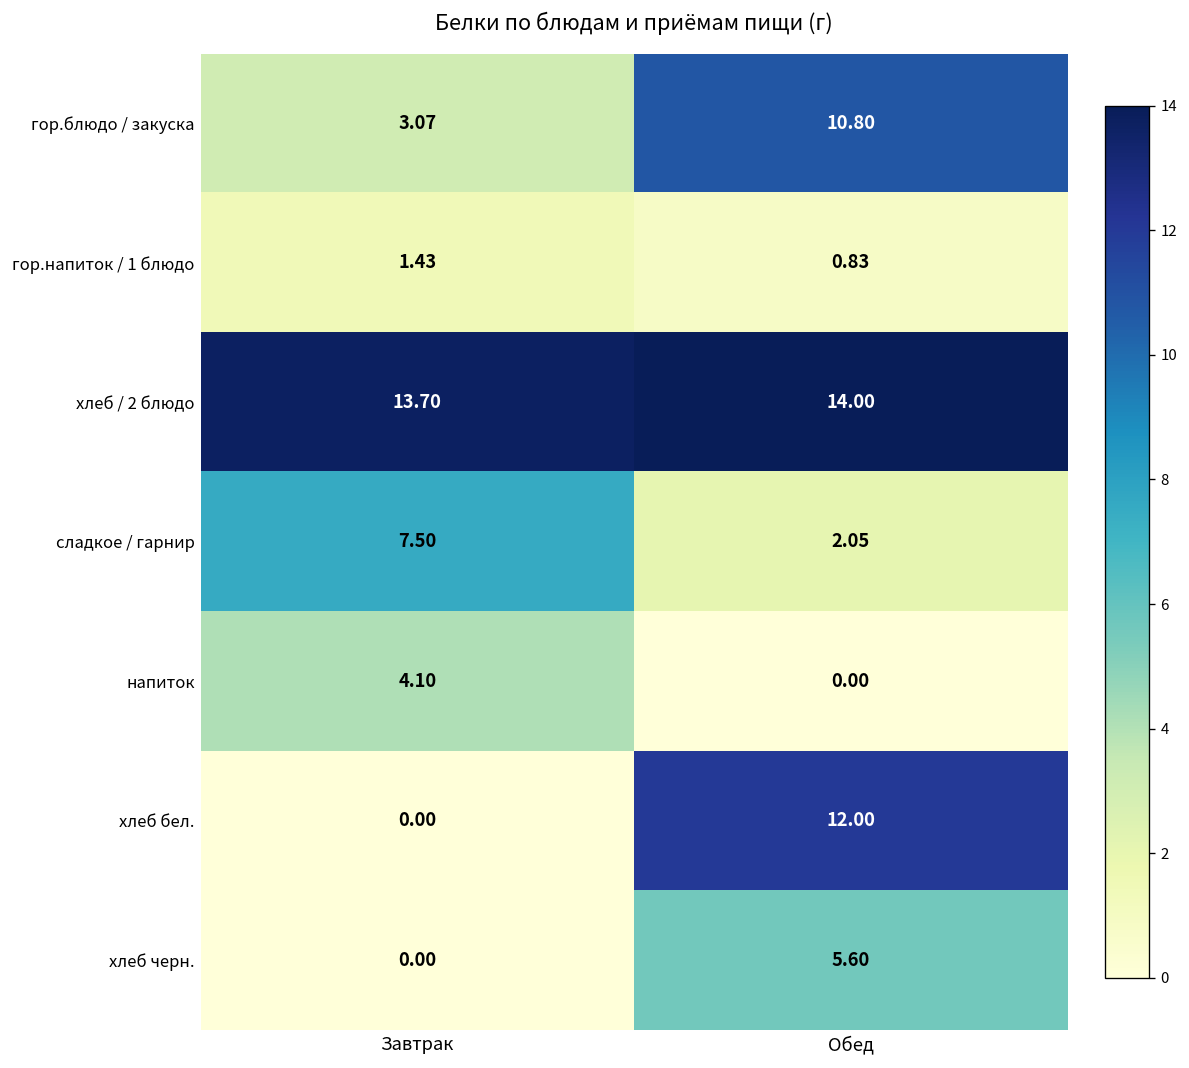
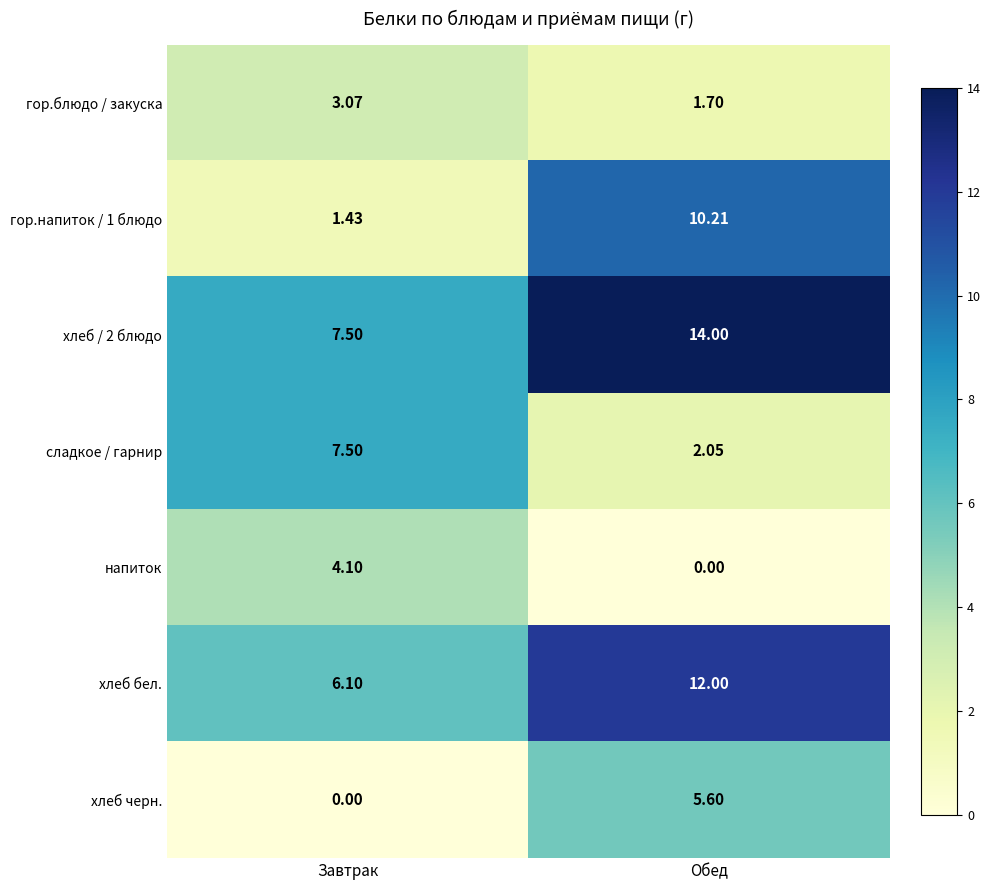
гор.блюдо / закуска, Обед: 10.80 -> 1.70
гор.напиток / 1 блюдо, Обед: 0.83 -> 10.21
хлеб / 2 блюдо, Завтрак: 13.70 -> 7.50
хлеб бел., Завтрак: 0.00 -> 6.10
